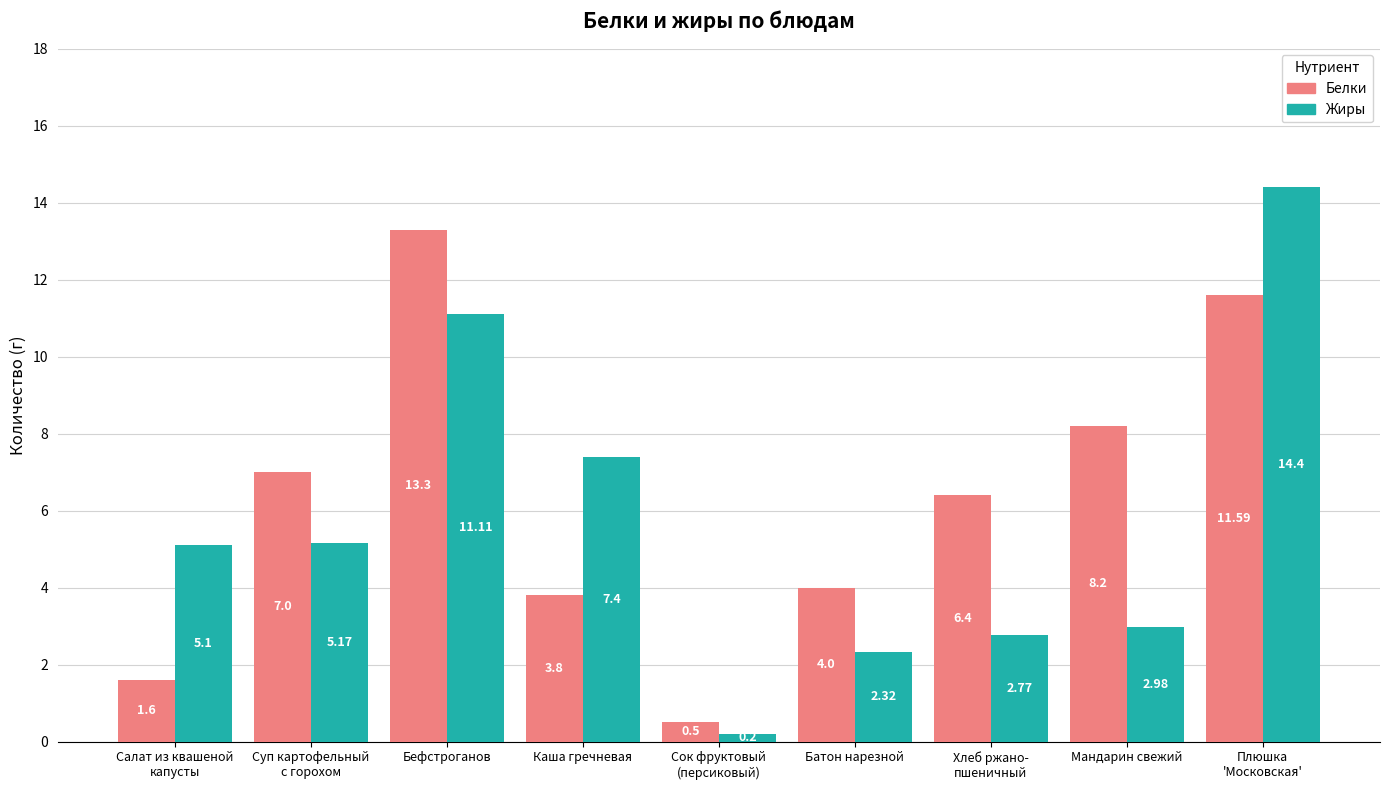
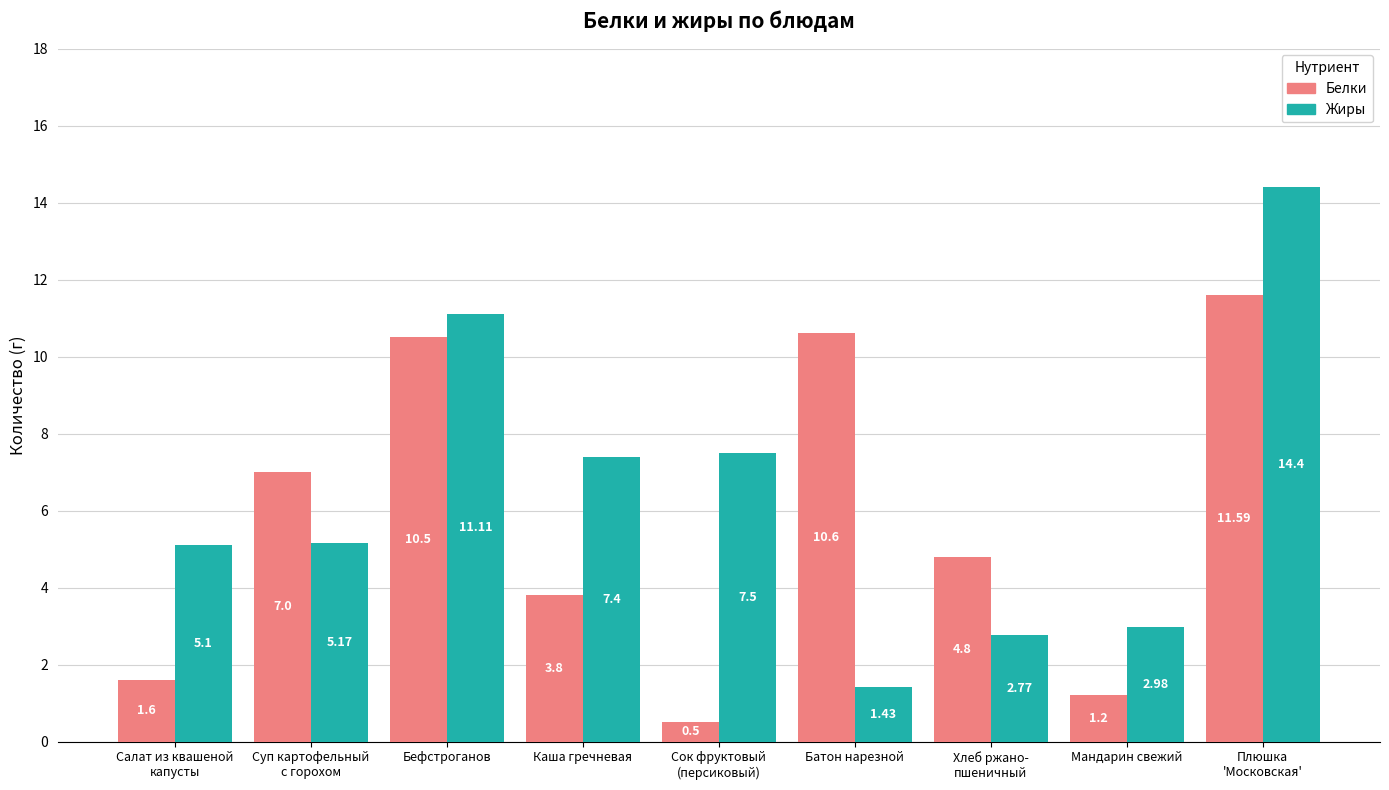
Белки, Бефстроганов: 13.3 -> 10.5
Жиры, Сок фруктовый (персиковый): 0.2 -> 7.5
Белки, Батон нарезной: 4.0 -> 10.6
Жиры, Батон нарезной: 2.32 -> 1.43
Белки, Хлеб ржано- пшеничный: 6.4 -> 4.8
Белки, Мандарин свежий: 8.2 -> 1.2
